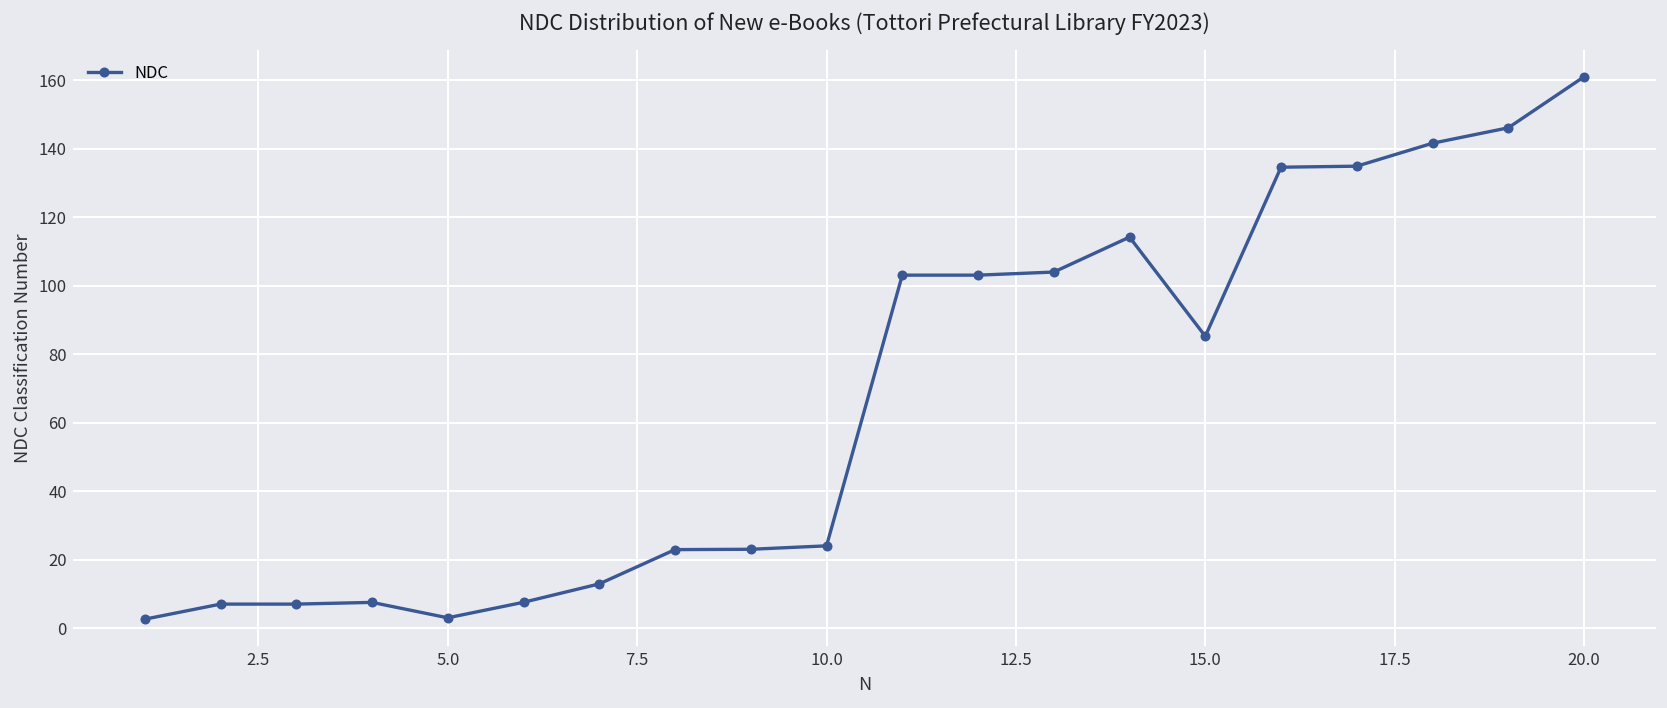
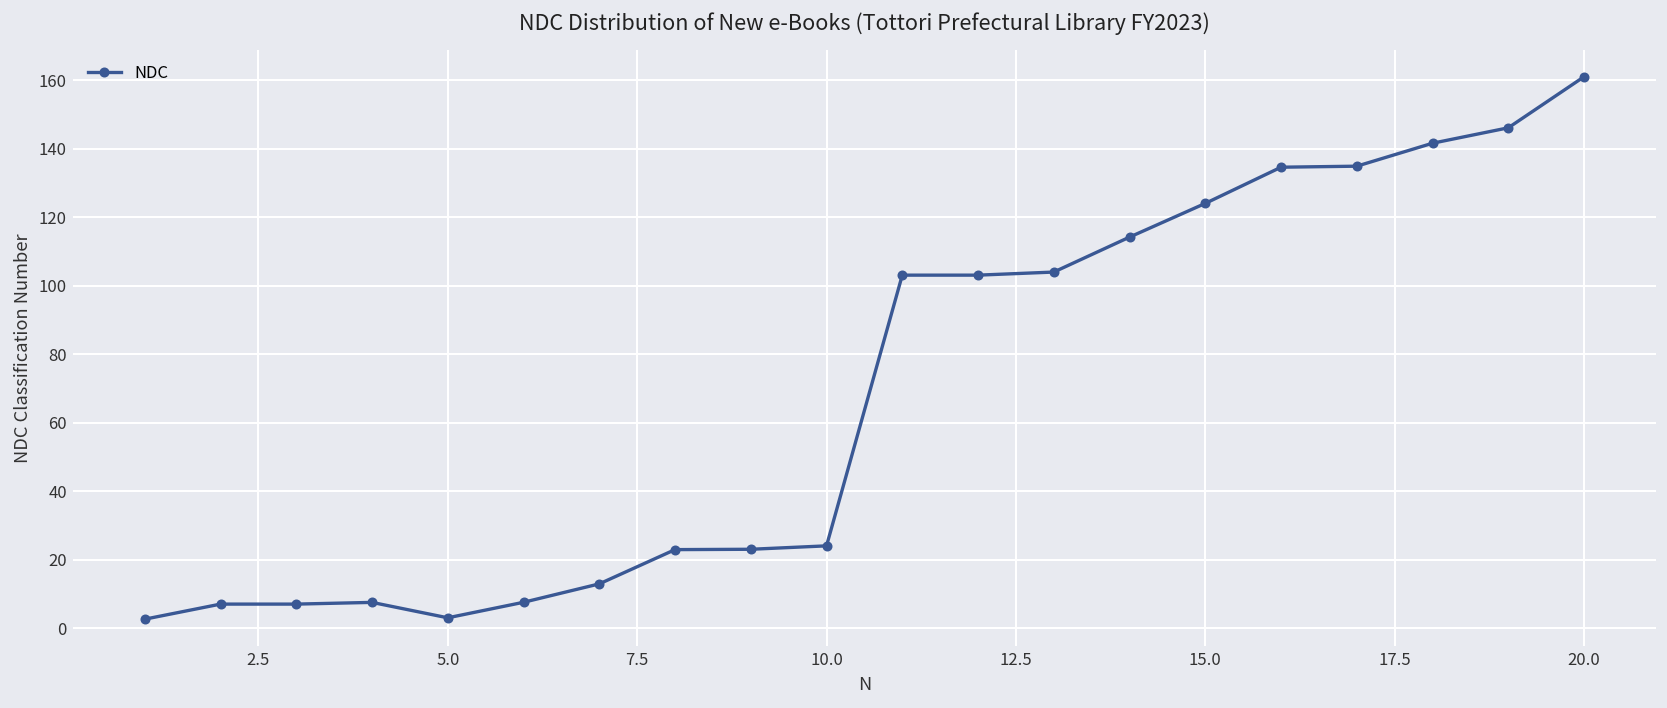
15.0: 85 -> 124
